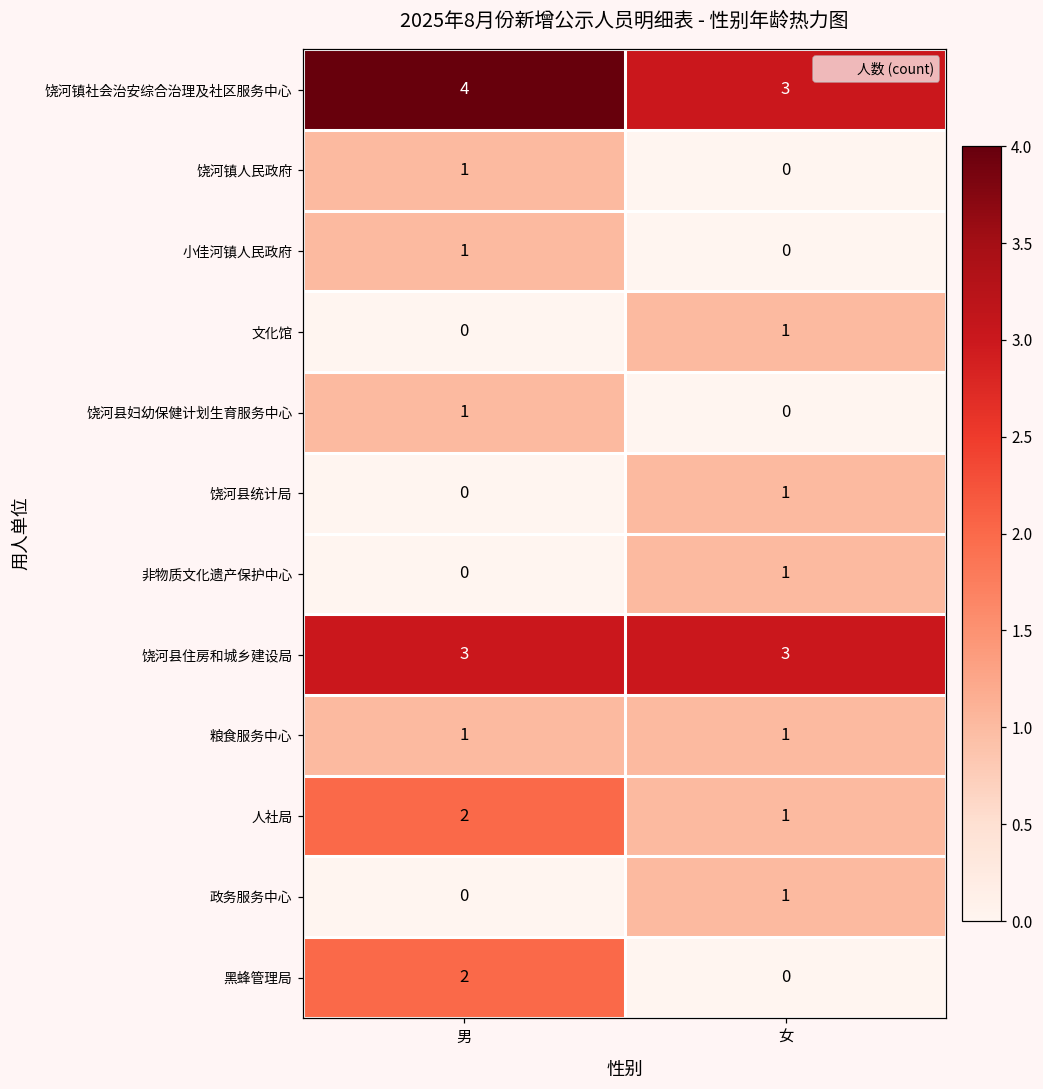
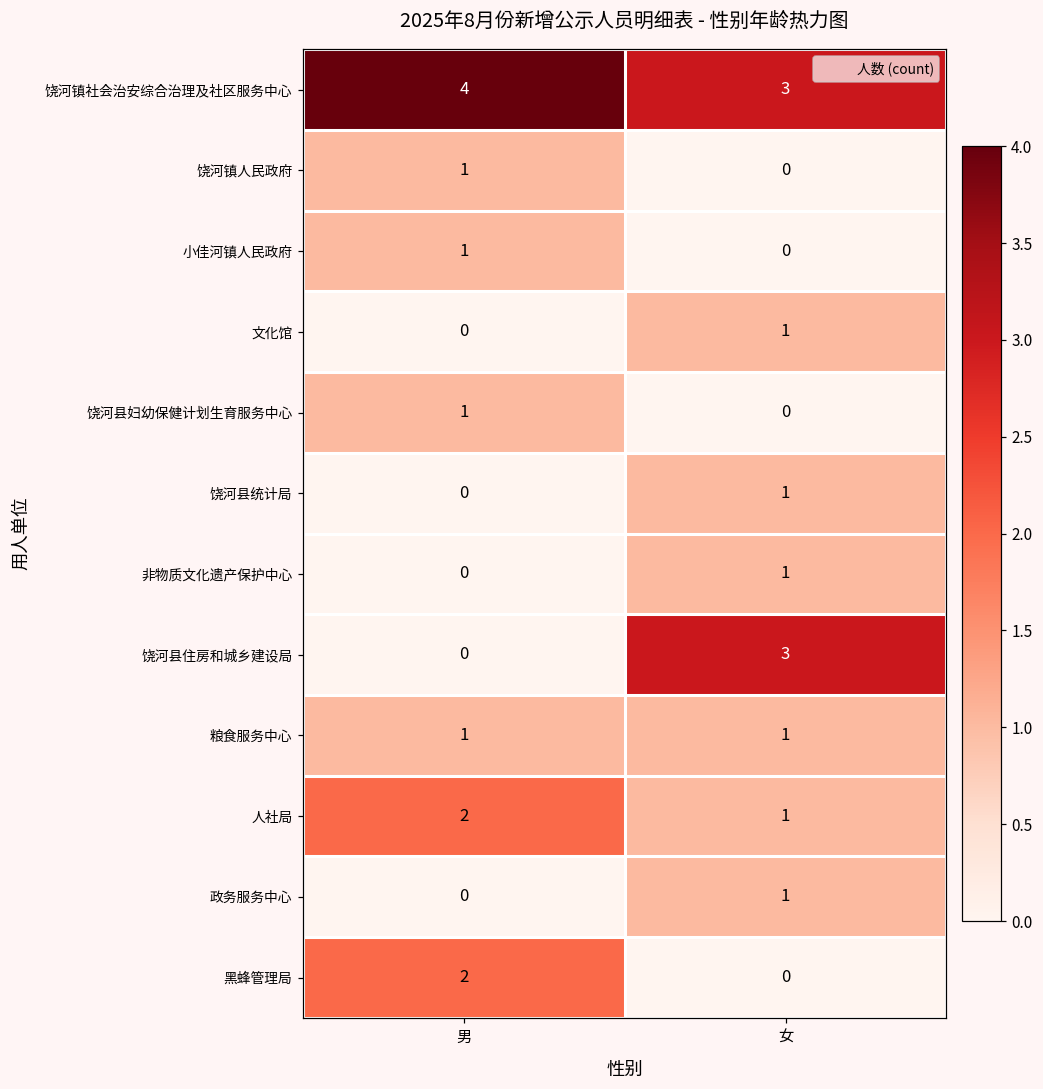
饶河县住房和城乡建设局, 男: 3 -> 0
